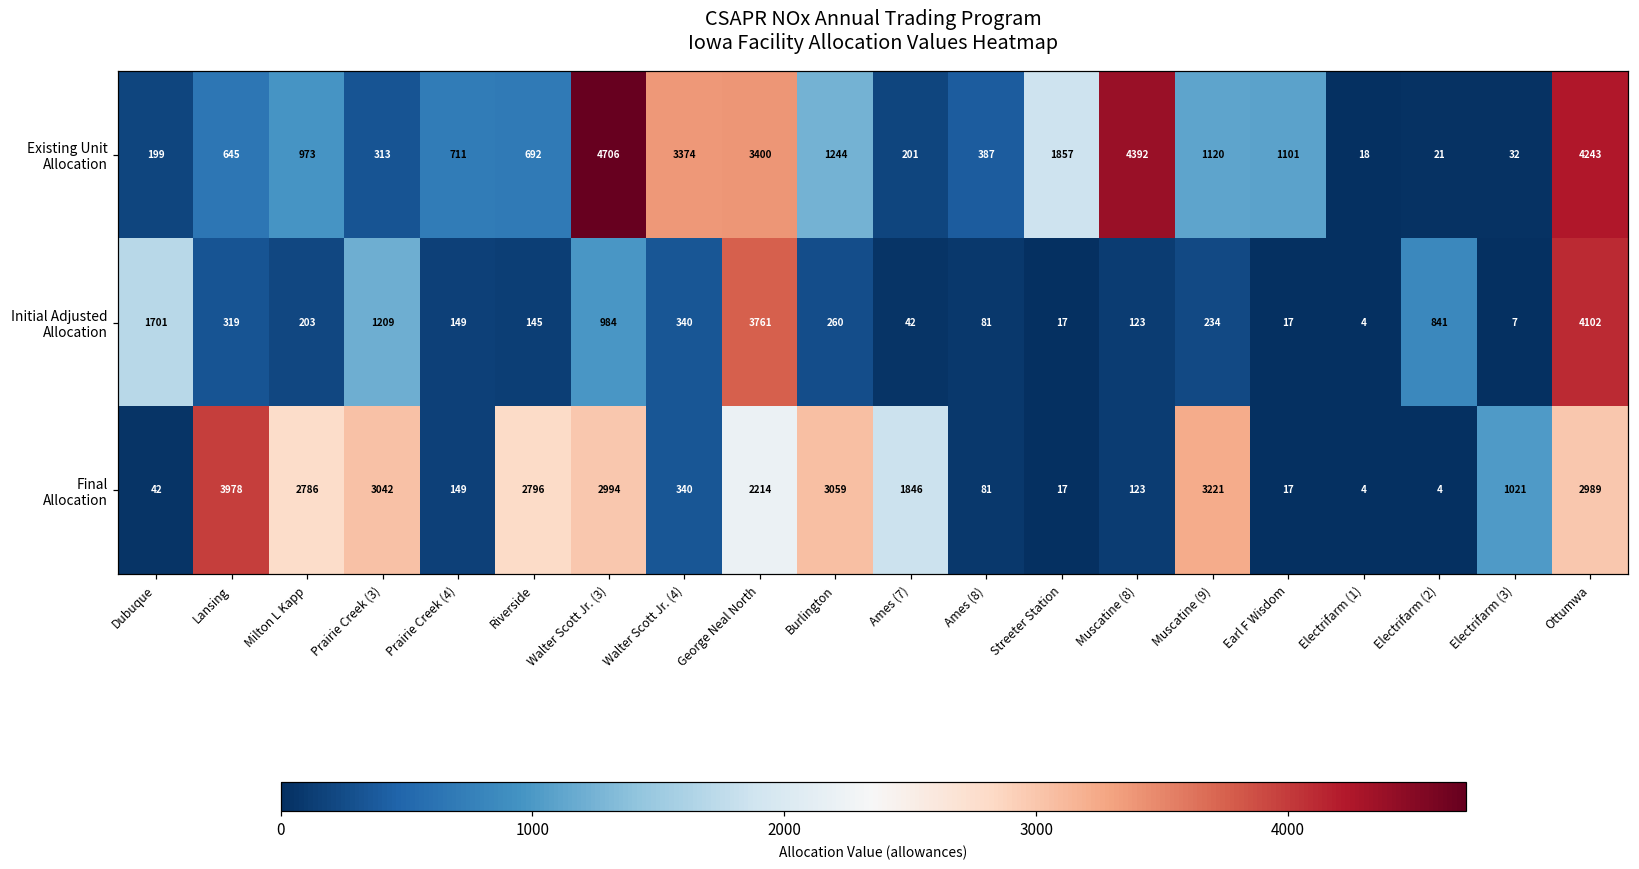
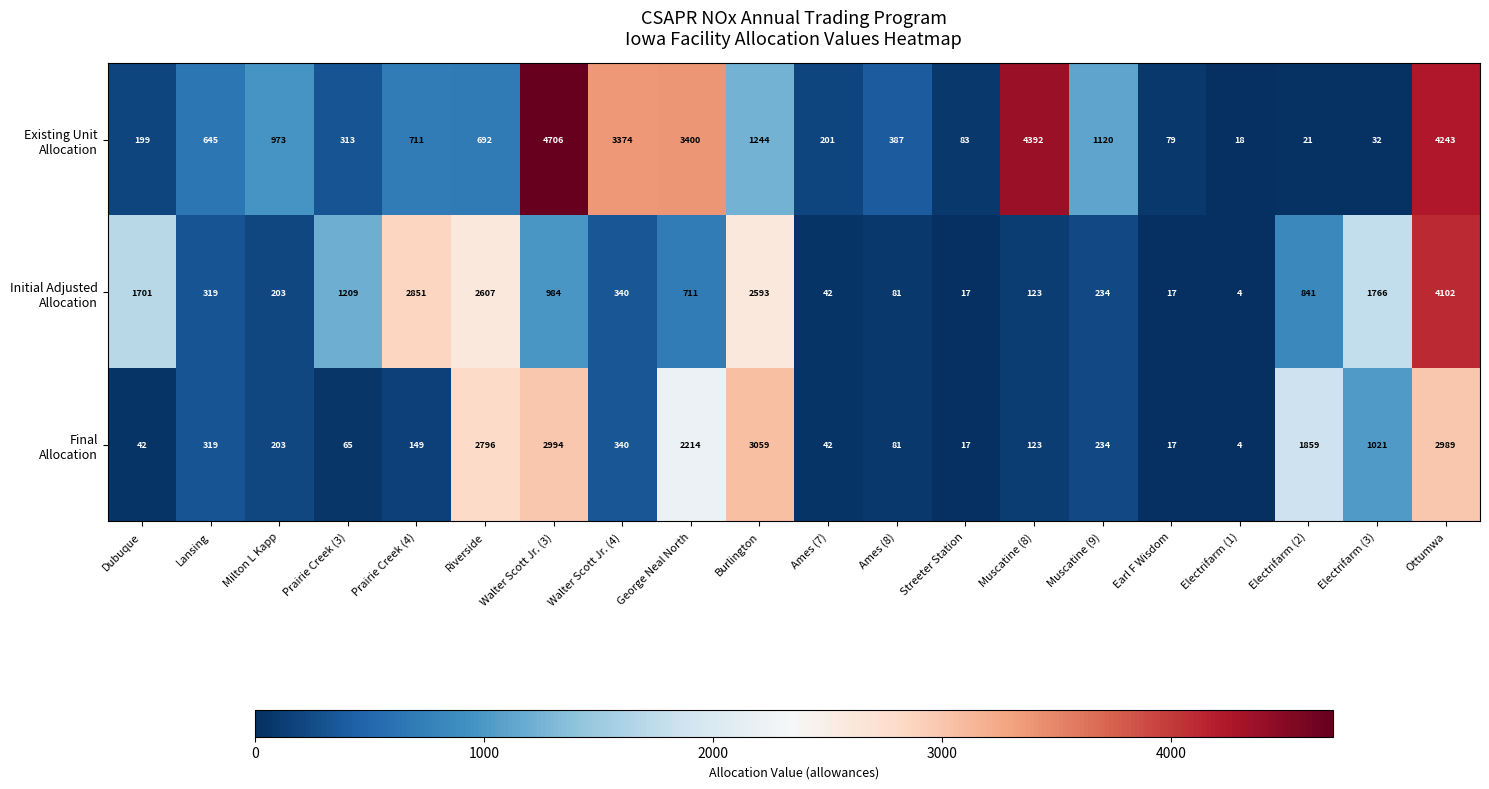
Existing Unit Allocation, Streeter Station: 1857 -> 83
Existing Unit Allocation, Earl F Wisdom: 1101 -> 79
Initial Adjusted Allocation, Prairie Creek (4): 149 -> 2851
Initial Adjusted Allocation, Riverside: 145 -> 2607
Initial Adjusted Allocation, George Neal North: 3761 -> 711
Initial Adjusted Allocation, Burlington: 260 -> 2593
Initial Adjusted Allocation, Electrifarm (3): 7 -> 1766
Final Allocation, Lansing: 3978 -> 319
Final Allocation, Milton L Kapp: 2786 -> 203
Final Allocation, Prairie Creek (3): 3042 -> 65
Final Allocation, Ames (7): 1846 -> 42
Final Allocation, Muscatine (9): 3221 -> 234
Final Allocation, Electrifarm (2): 4 -> 1859
